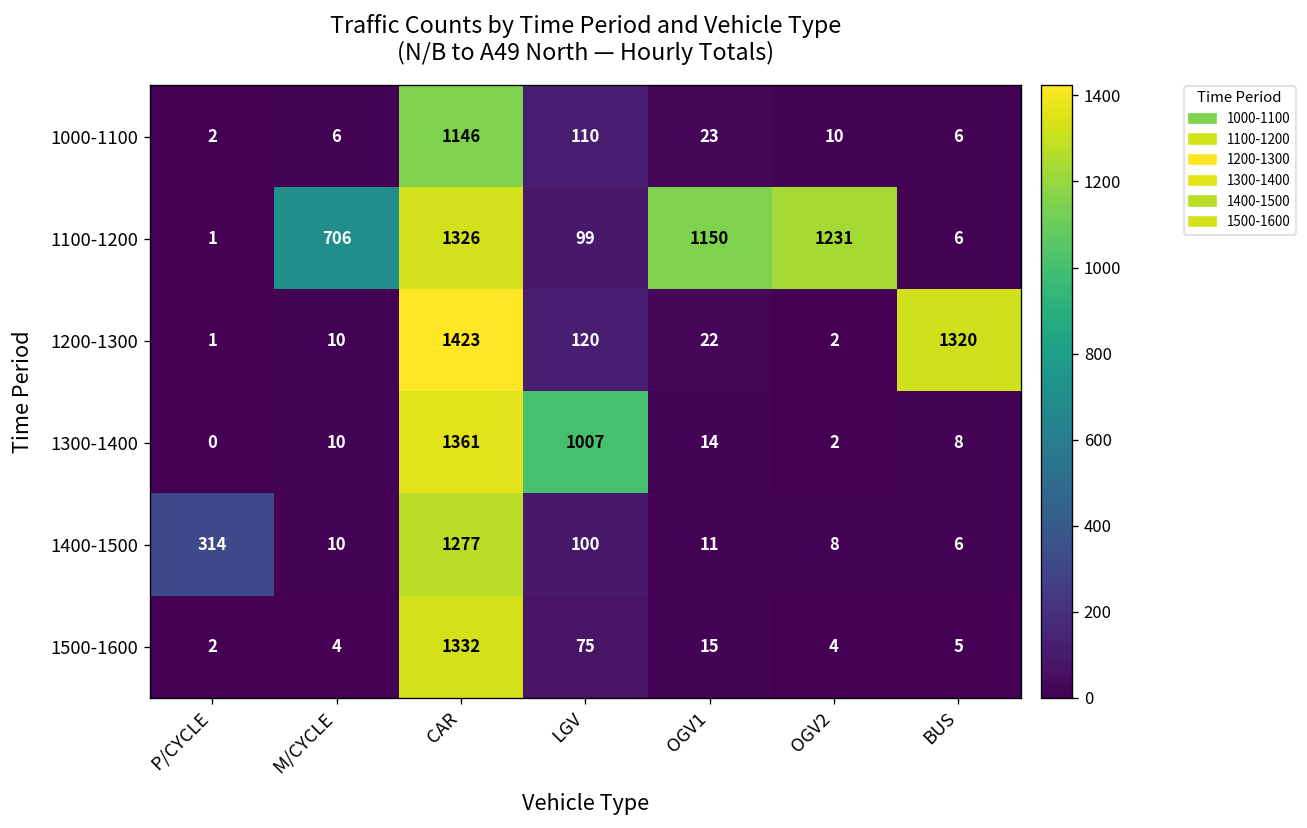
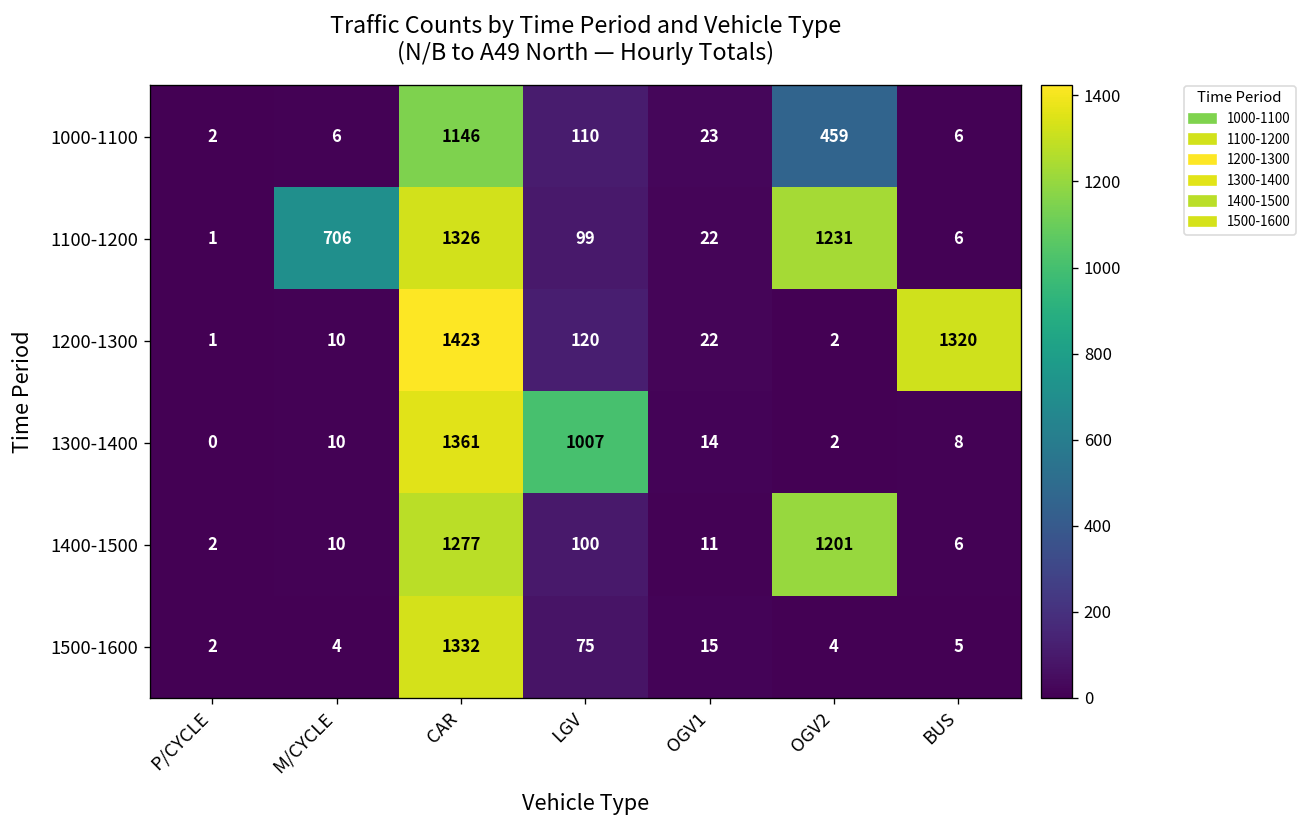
1000-1100, OGV2: 10 -> 459
1100-1200, OGV1: 1150 -> 22
1400-1500, P/CYCLE: 314 -> 2
1400-1500, OGV2: 8 -> 1201
